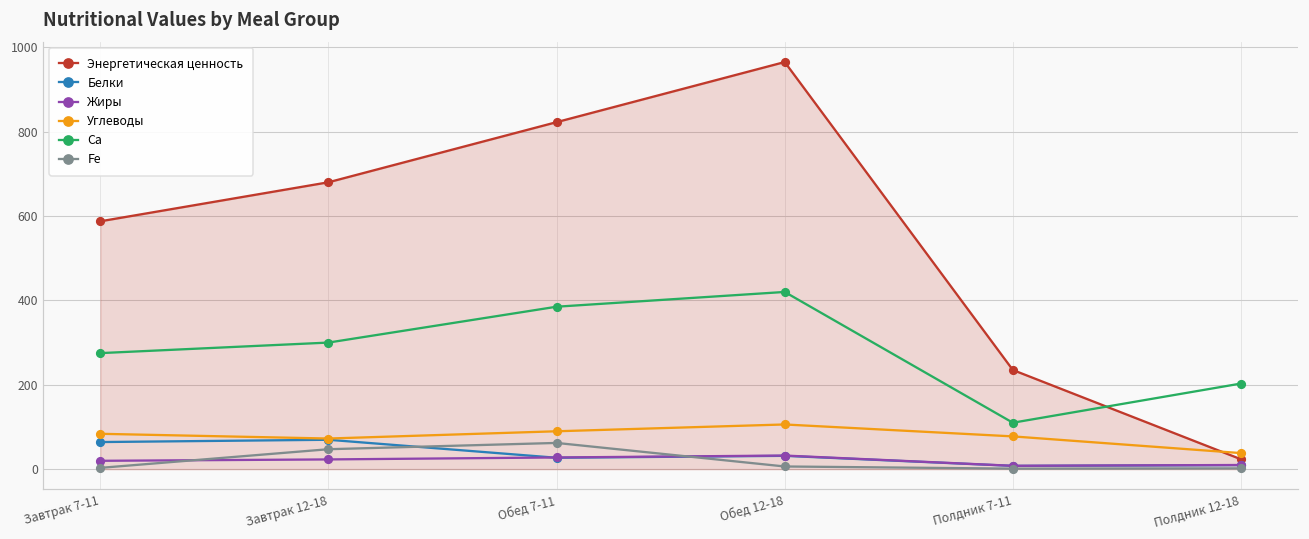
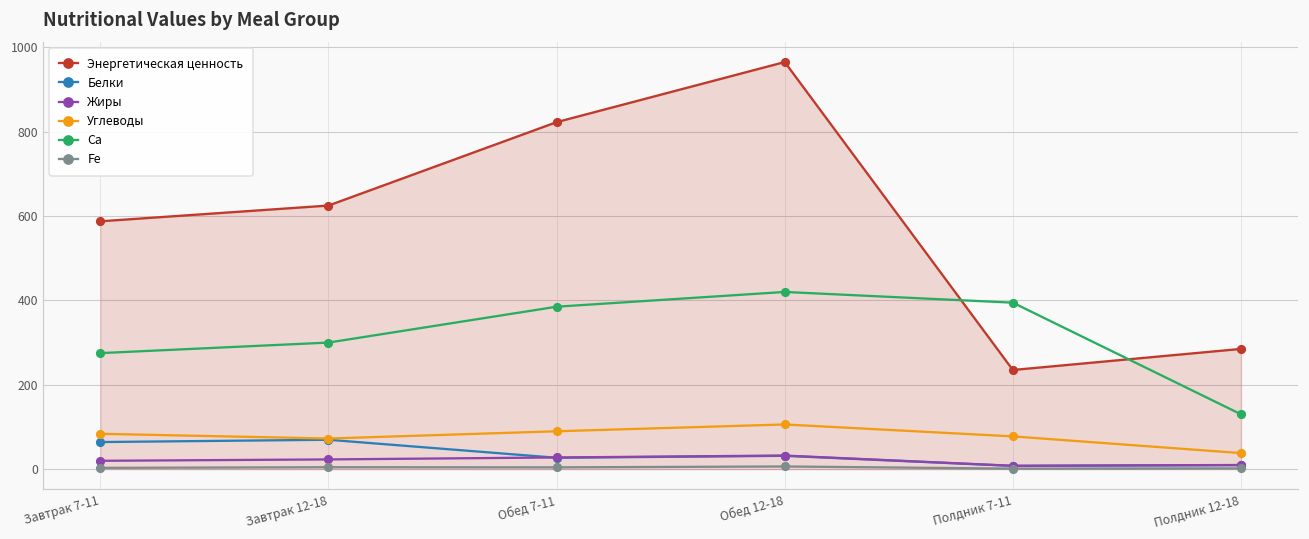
Энергетическая ценность, Завтрак 12-18: 680 -> 620
Fe, Завтрак 12-18: 50 -> 0
Fe, Обед 7-11: 60 -> 0
Ca, Полдник 7-11: 110 -> 390
Энергетическая ценность, Полдник 12-18: 20 -> 290
Ca, Полдник 12-18: 200 -> 130
